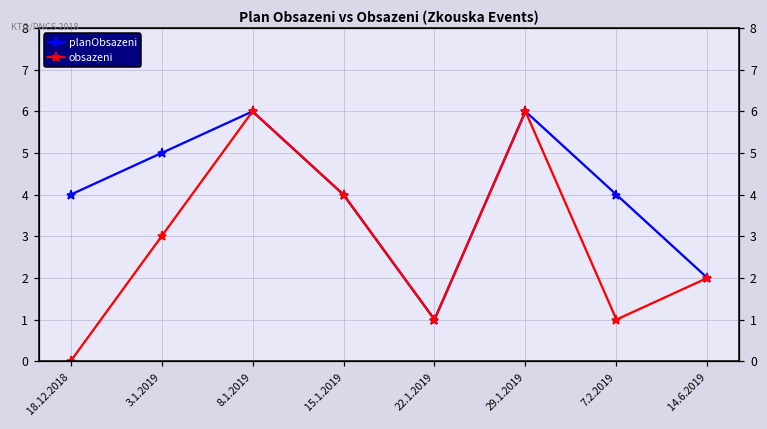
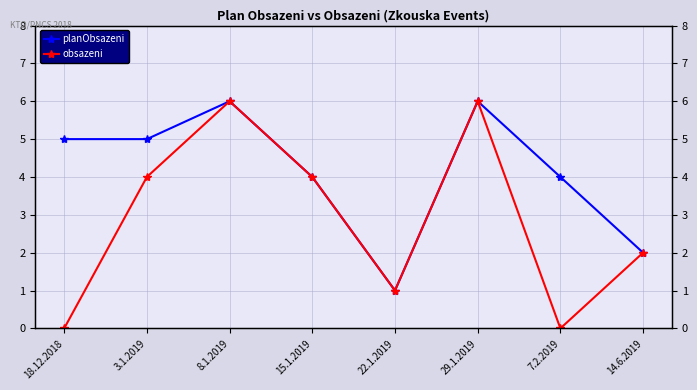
planObsazeni, 18.12.2018: 4 -> 5
obsazeni, 3.1.2019: 3 -> 4
obsazeni, 7.2.2019: 1 -> 0
